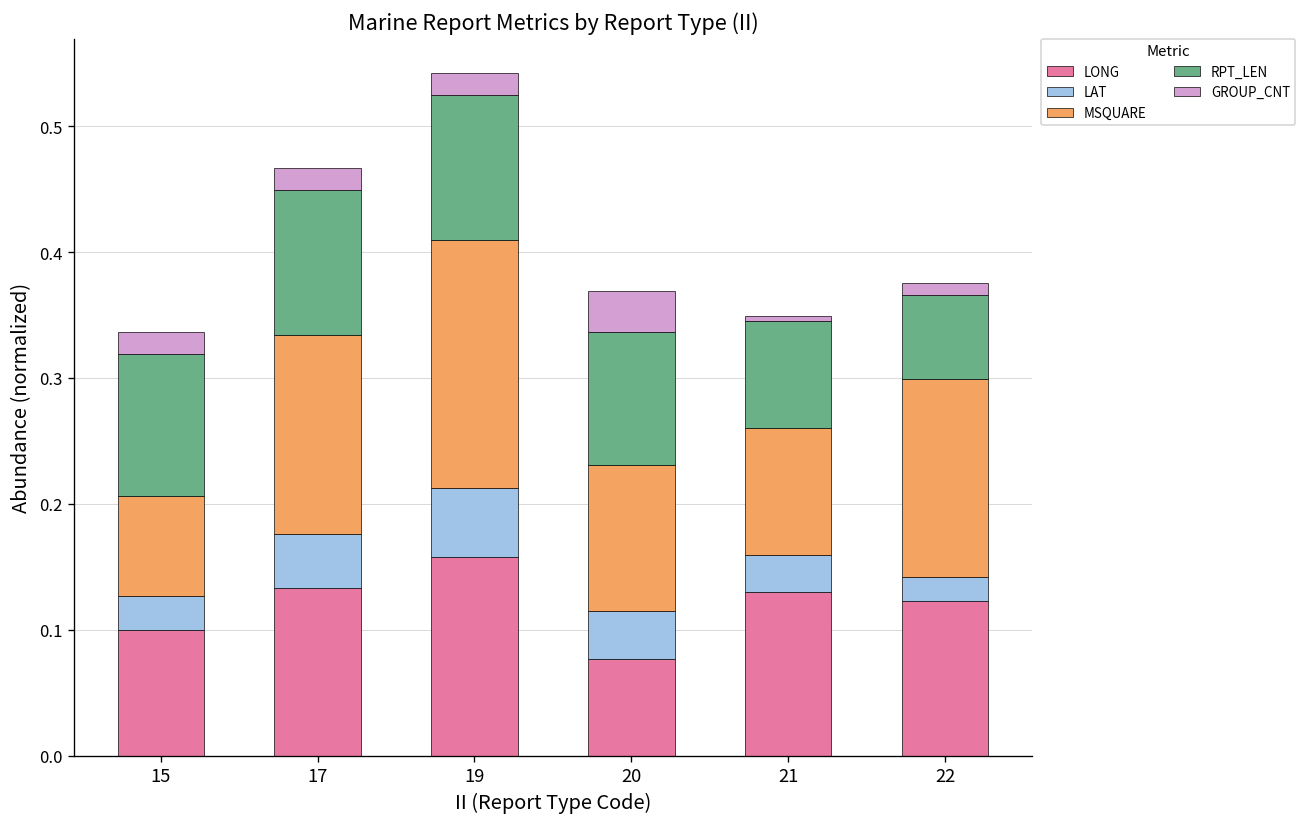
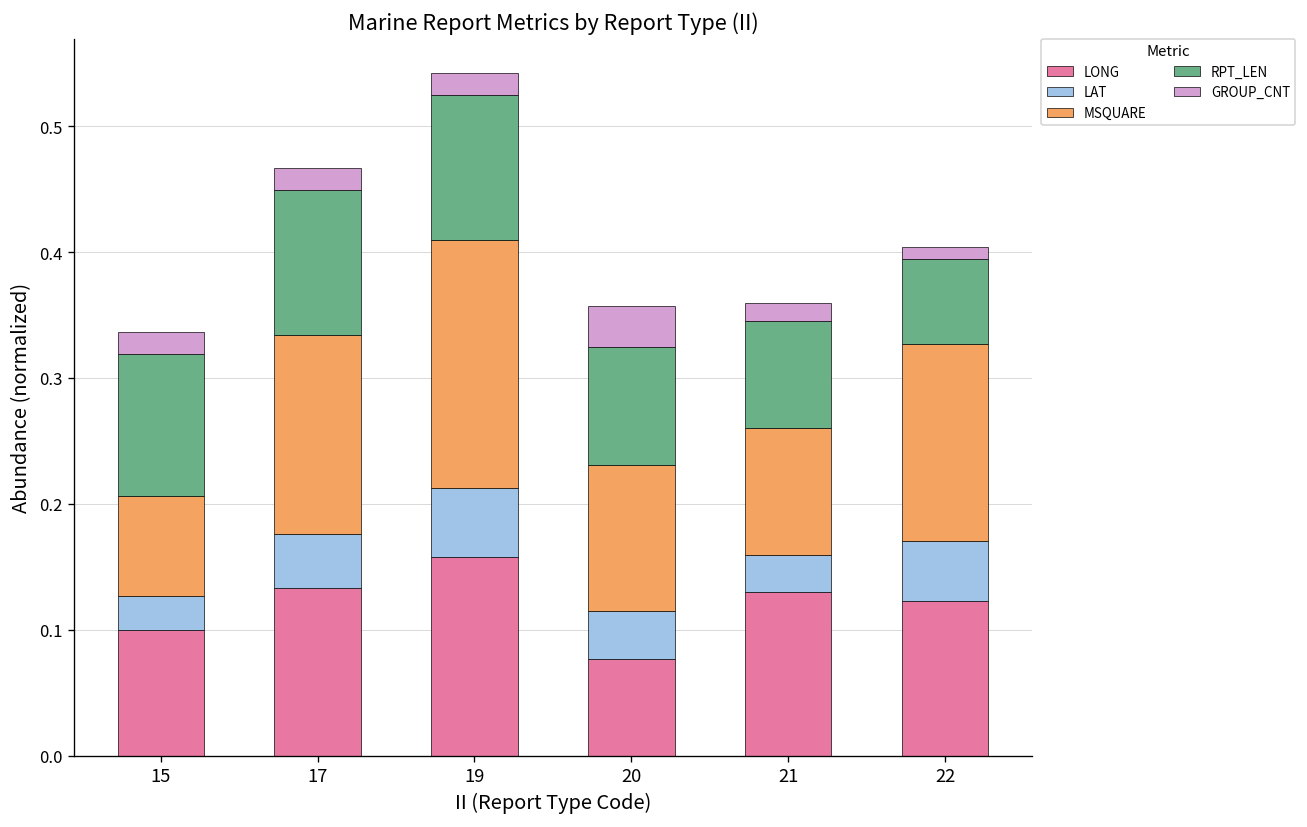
RPT_LEN, 20: 0.106 -> 0.094
GROUP_CNT, 21: 0.004 -> 0.014
LAT, 22: 0.019 -> 0.048
